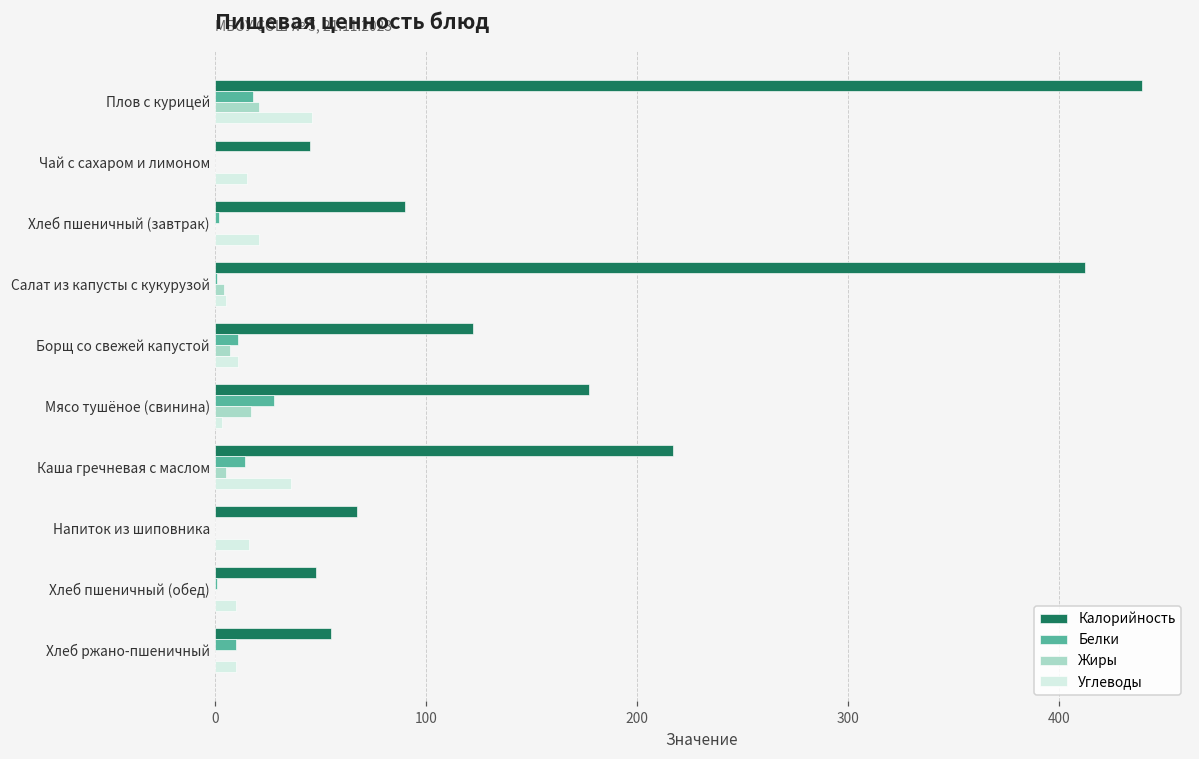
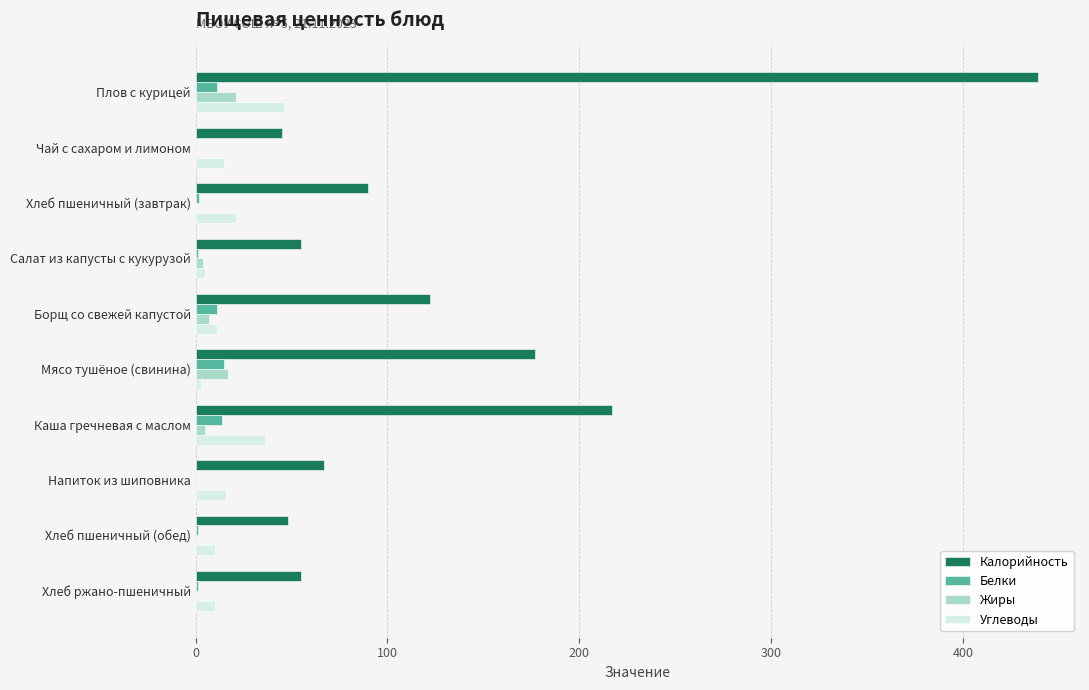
Белки, Плов с курицей: 18 -> 11
Калорийность, Салат из капусты с кукурузой: 412 -> 55
Белки, Мясо тушёное (свинина): 28 -> 15
Белки, Хлеб ржано-пшеничный: 10 -> 1
